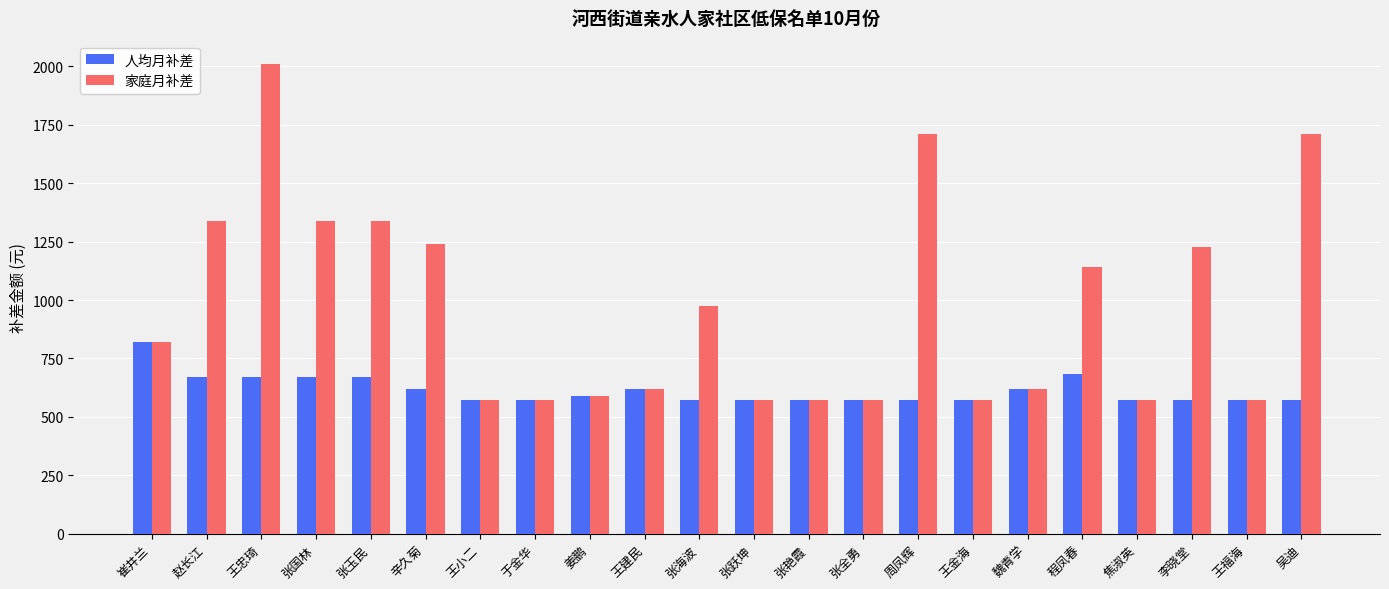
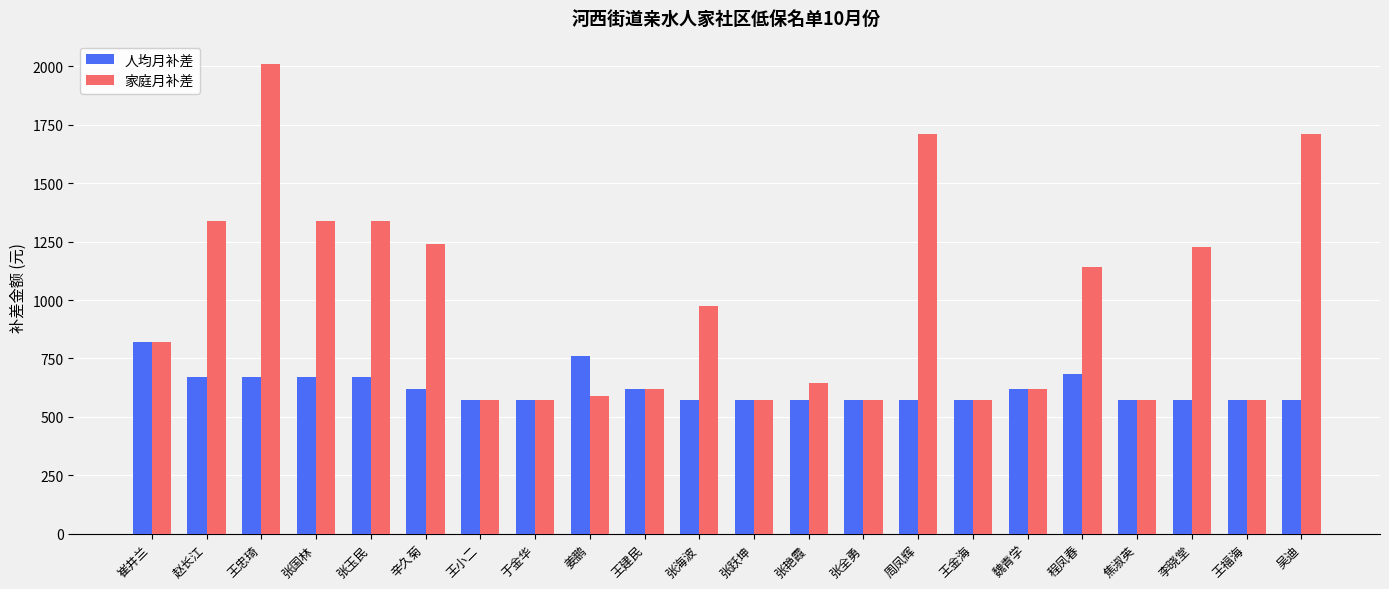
人均月补差, 姜鹏: 590 -> 760
家庭月补差, 张艳霞: 570 -> 650
